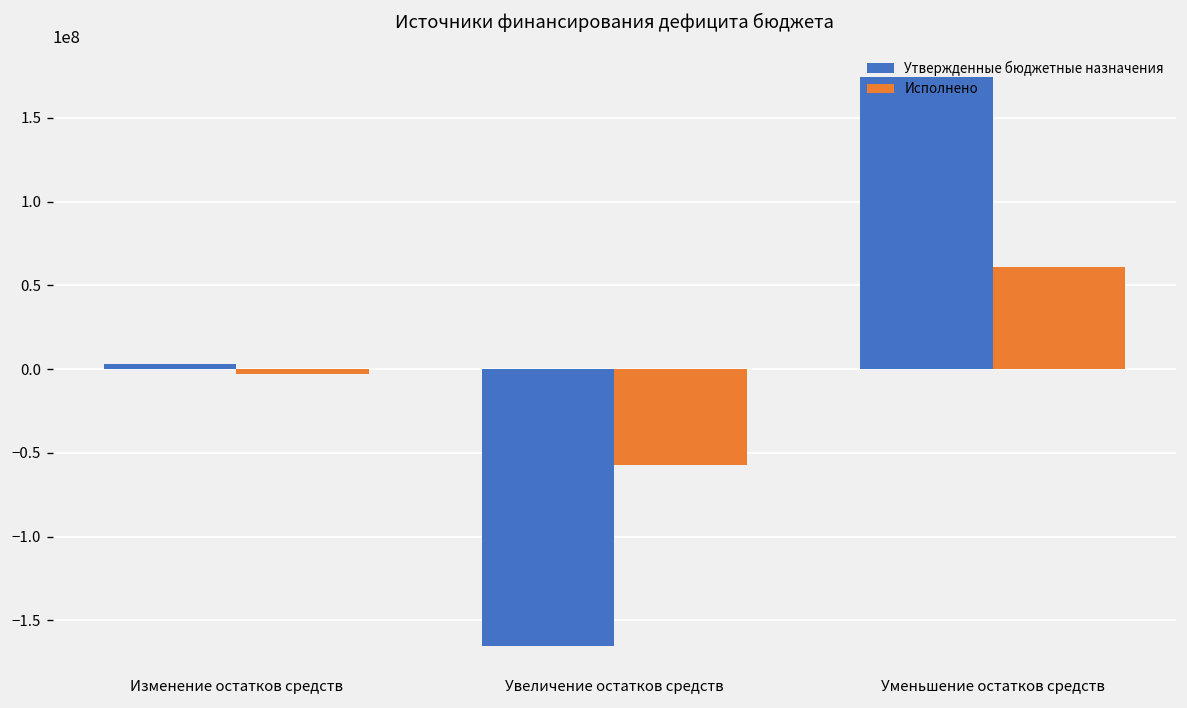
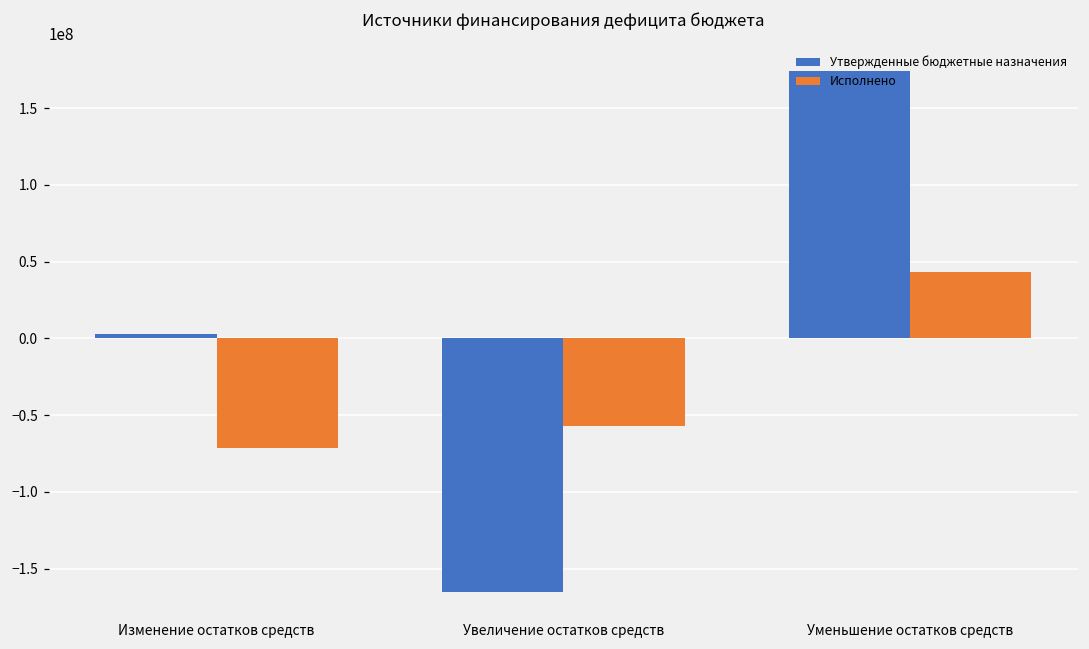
Исполнено, Изменение остатков средств: -3000000 -> -71000000
Исполнено, Уменьшение остатков средств: 61000000 -> 43000000
